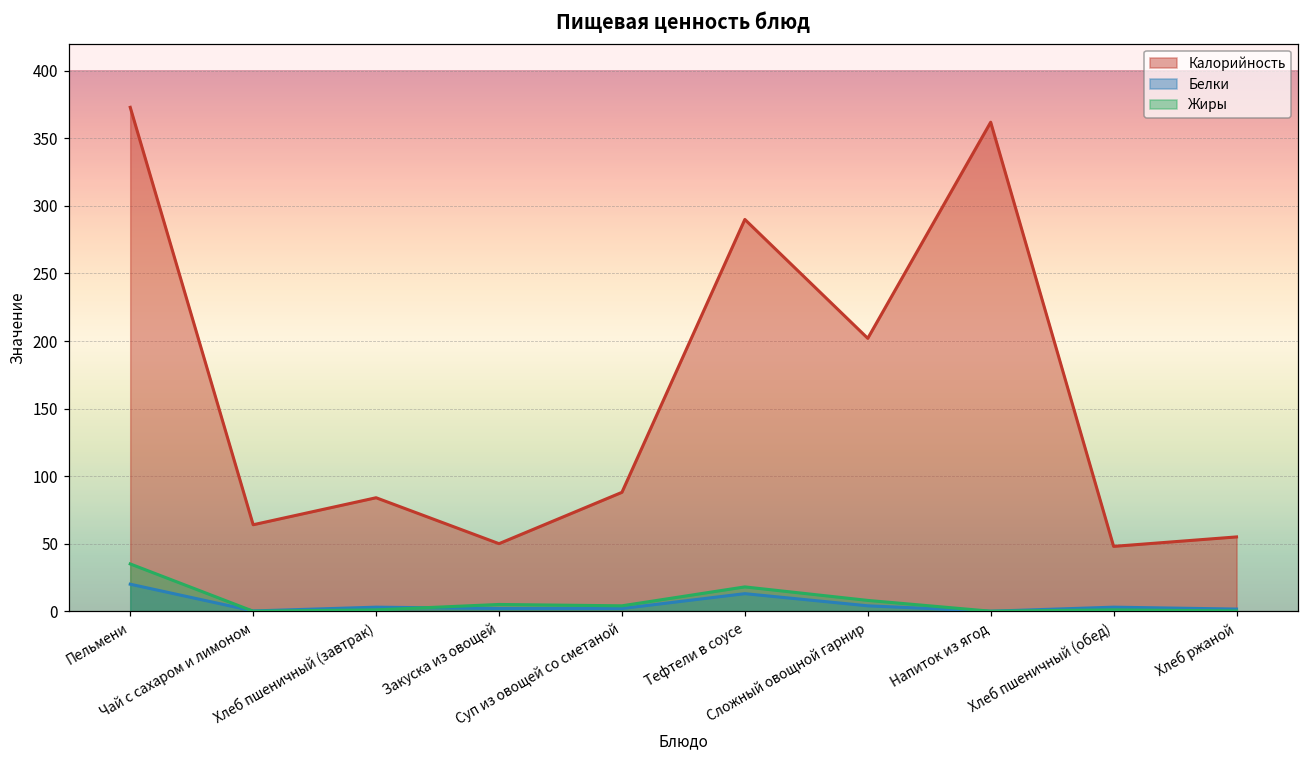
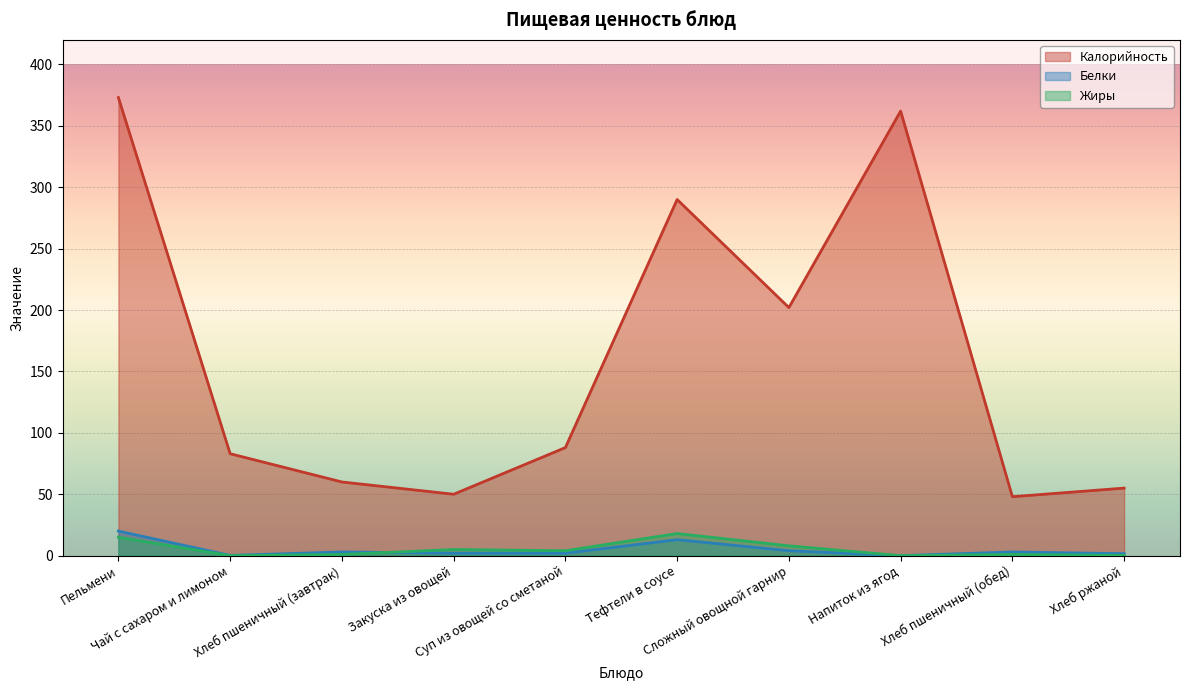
Жиры, Пельмени: 35 -> 15
Калорийность, Чай с сахаром и лимоном: 64 -> 83
Калорийность, Хлеб пшеничный (завтрак): 84 -> 60
